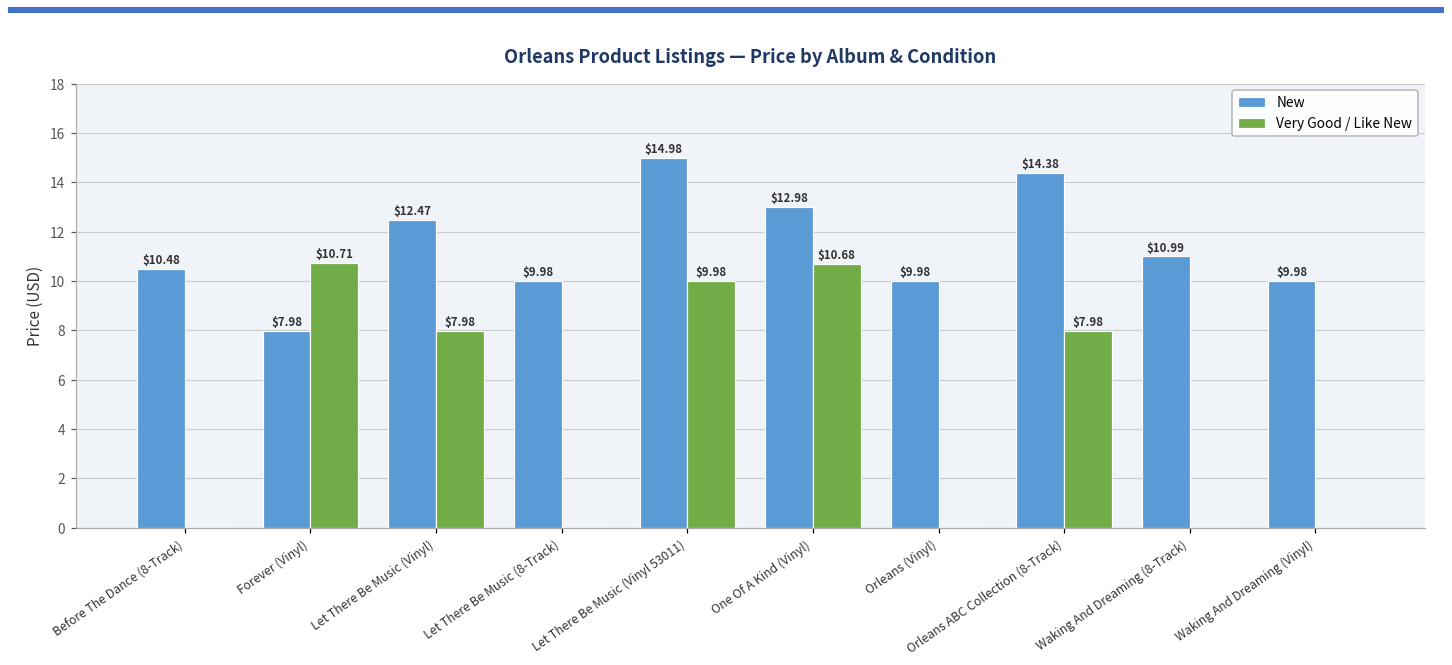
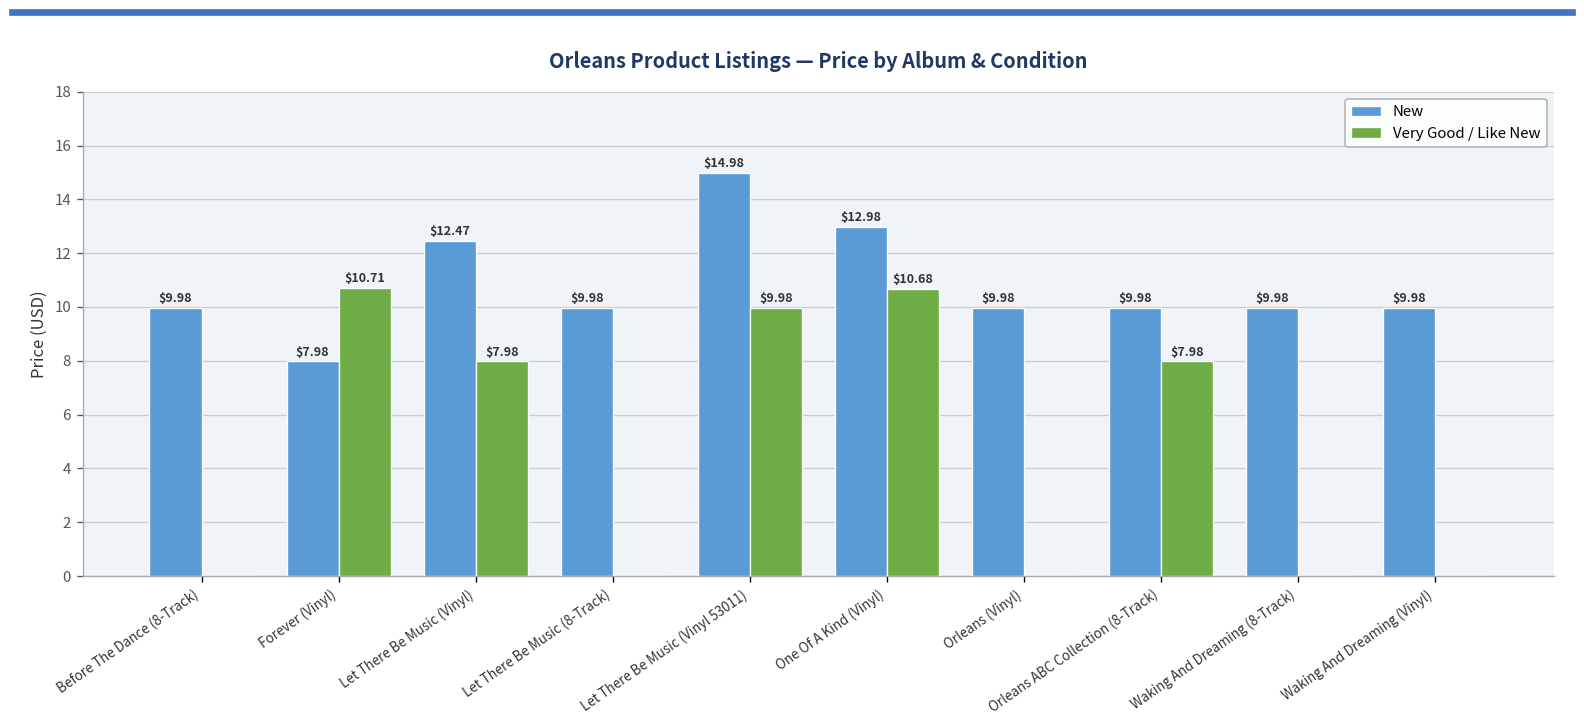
New, Before The Dance (8-Track): $10.48 -> $9.98
New, Orleans ABC Collection (8-Track): $14.38 -> $9.98
New, Waking And Dreaming (8-Track): $10.99 -> $9.98
